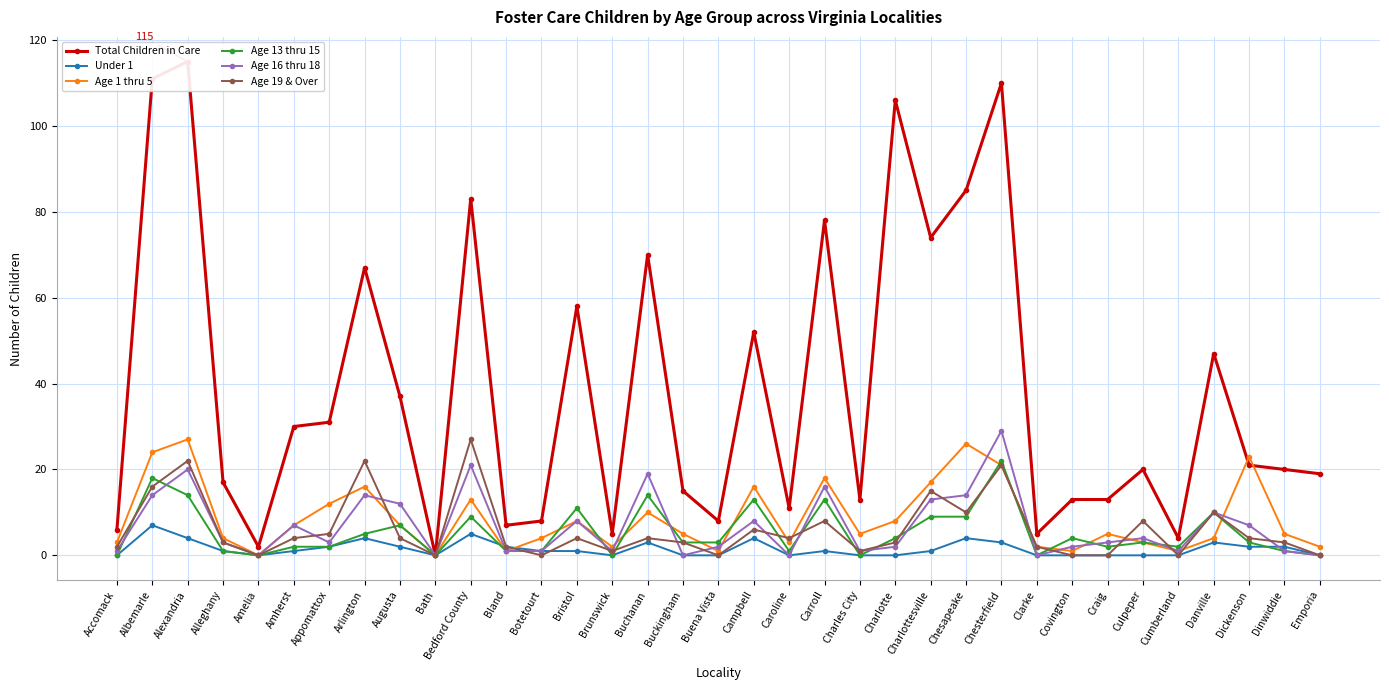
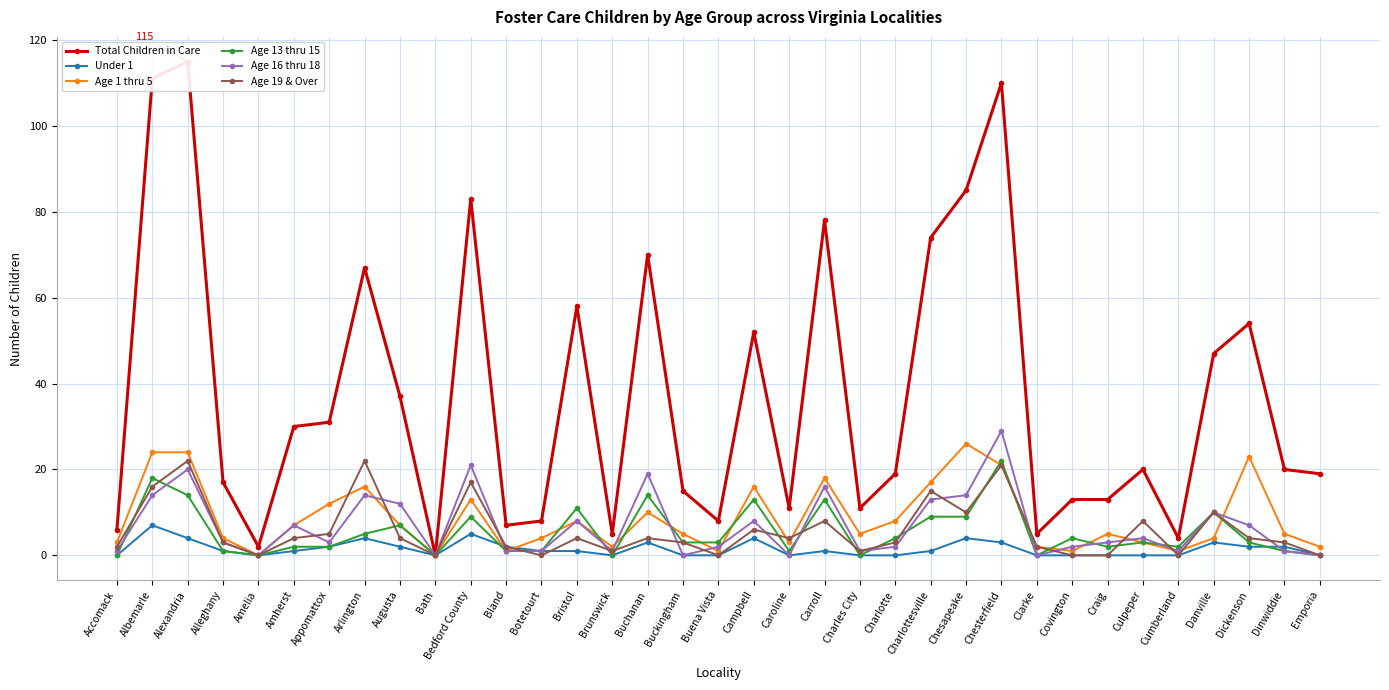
Age 1 thru 5, Alexandria: 27 -> 24
Age 19 & Over, Bedford County: 27 -> 17
Total Children in Care, Charles City: 13 -> 11
Total Children in Care, Charlotte: 106 -> 19
Total Children in Care, Dickenson: 21 -> 54
